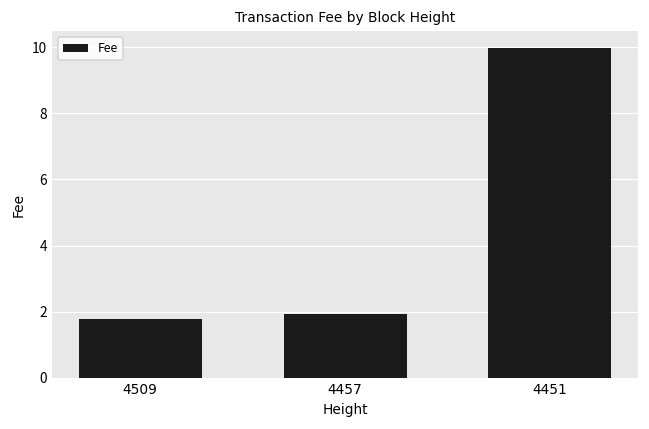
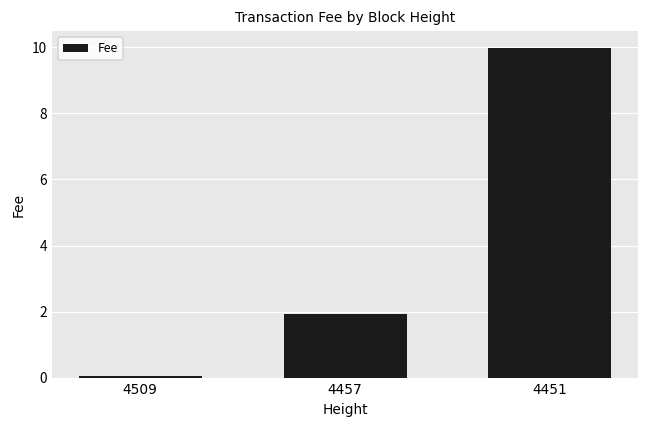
4509: 1.8 -> 0.1
